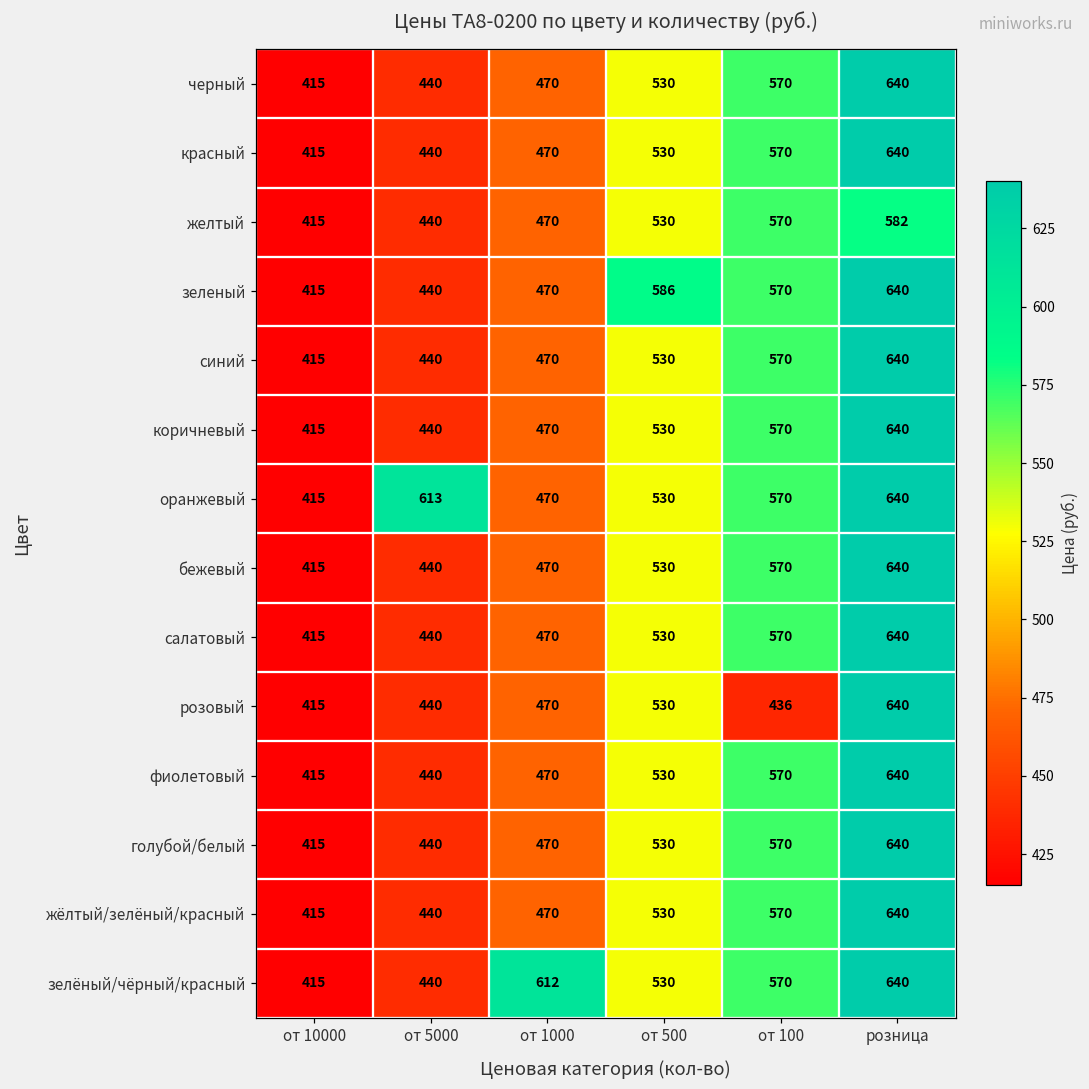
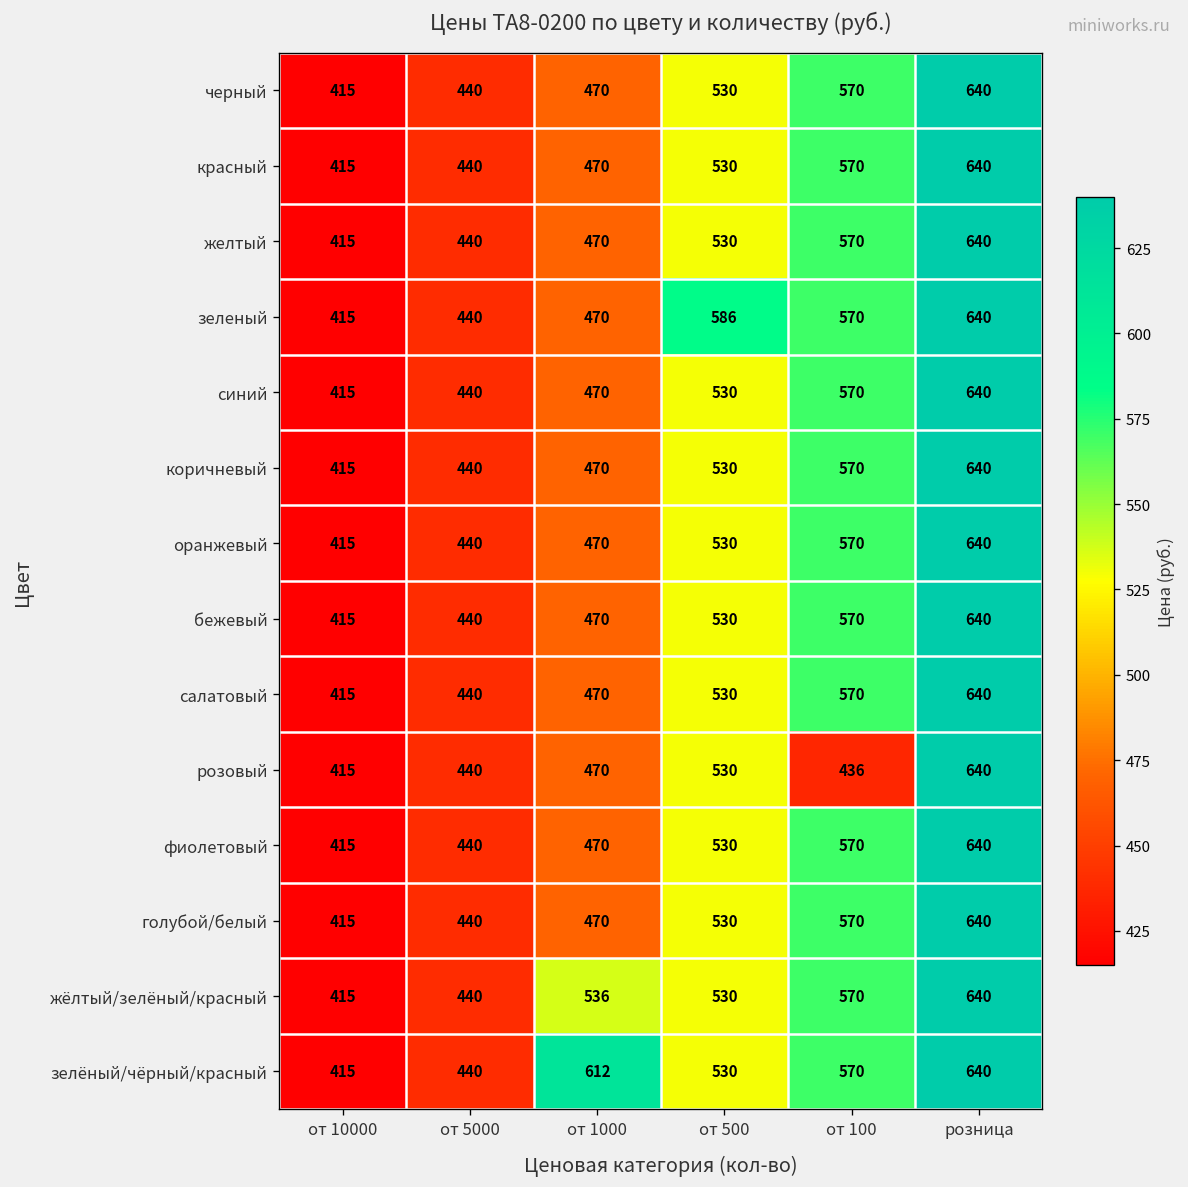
желтый, розница: 582 -> 640
оранжевый, от 5000: 613 -> 440
жёлтый/зелёный/красный, от 1000: 470 -> 536
